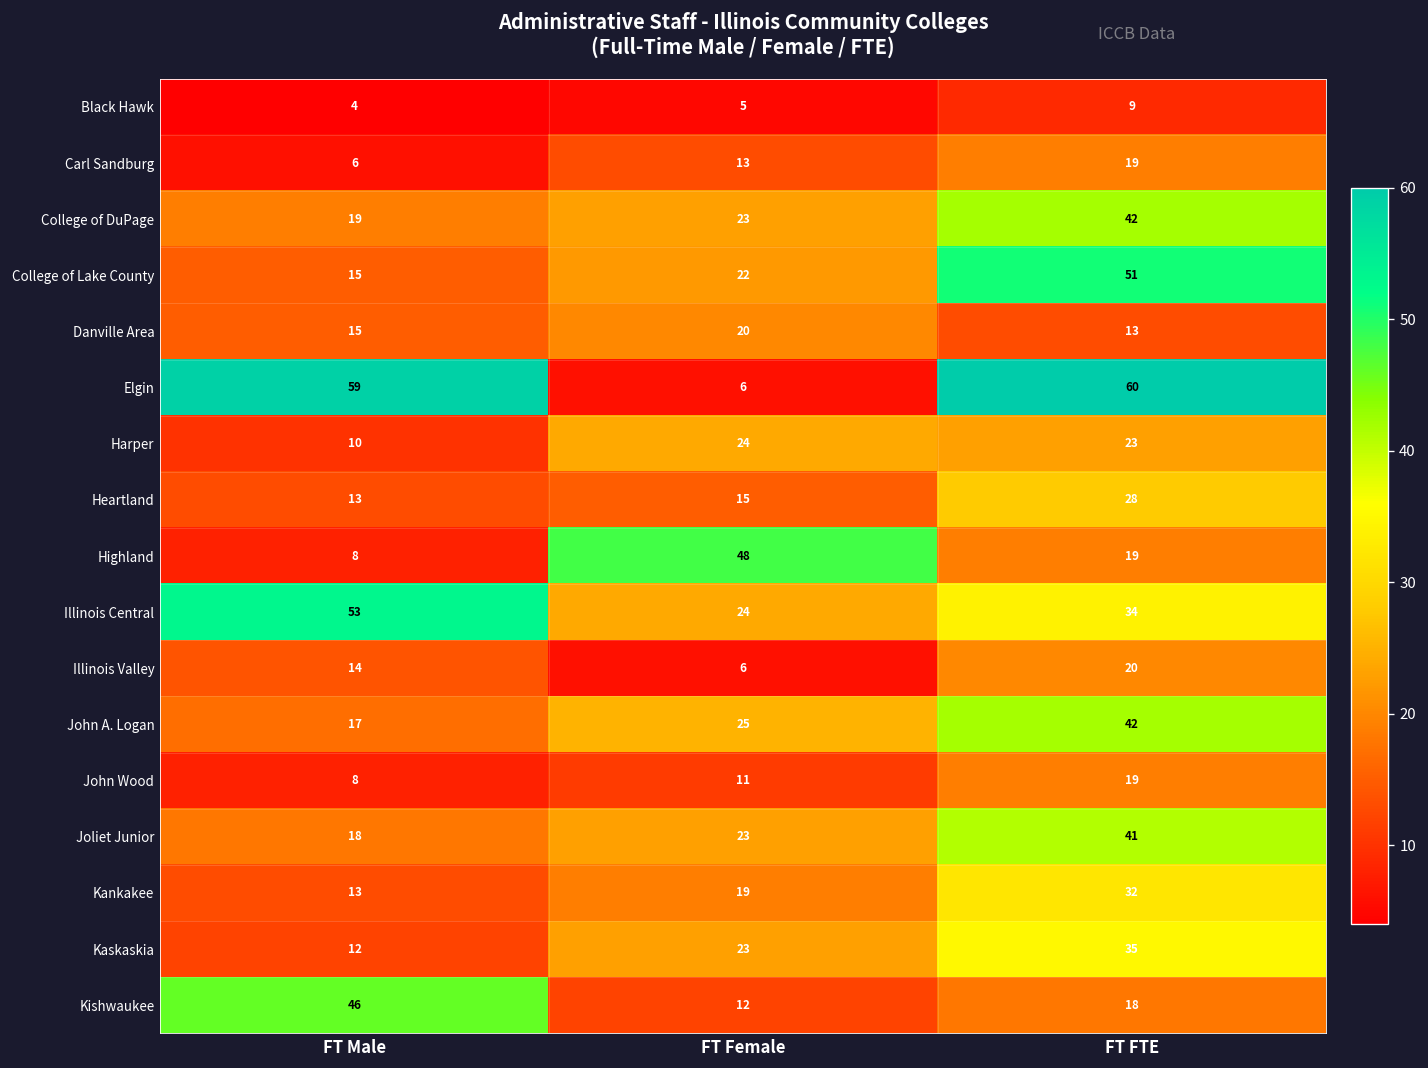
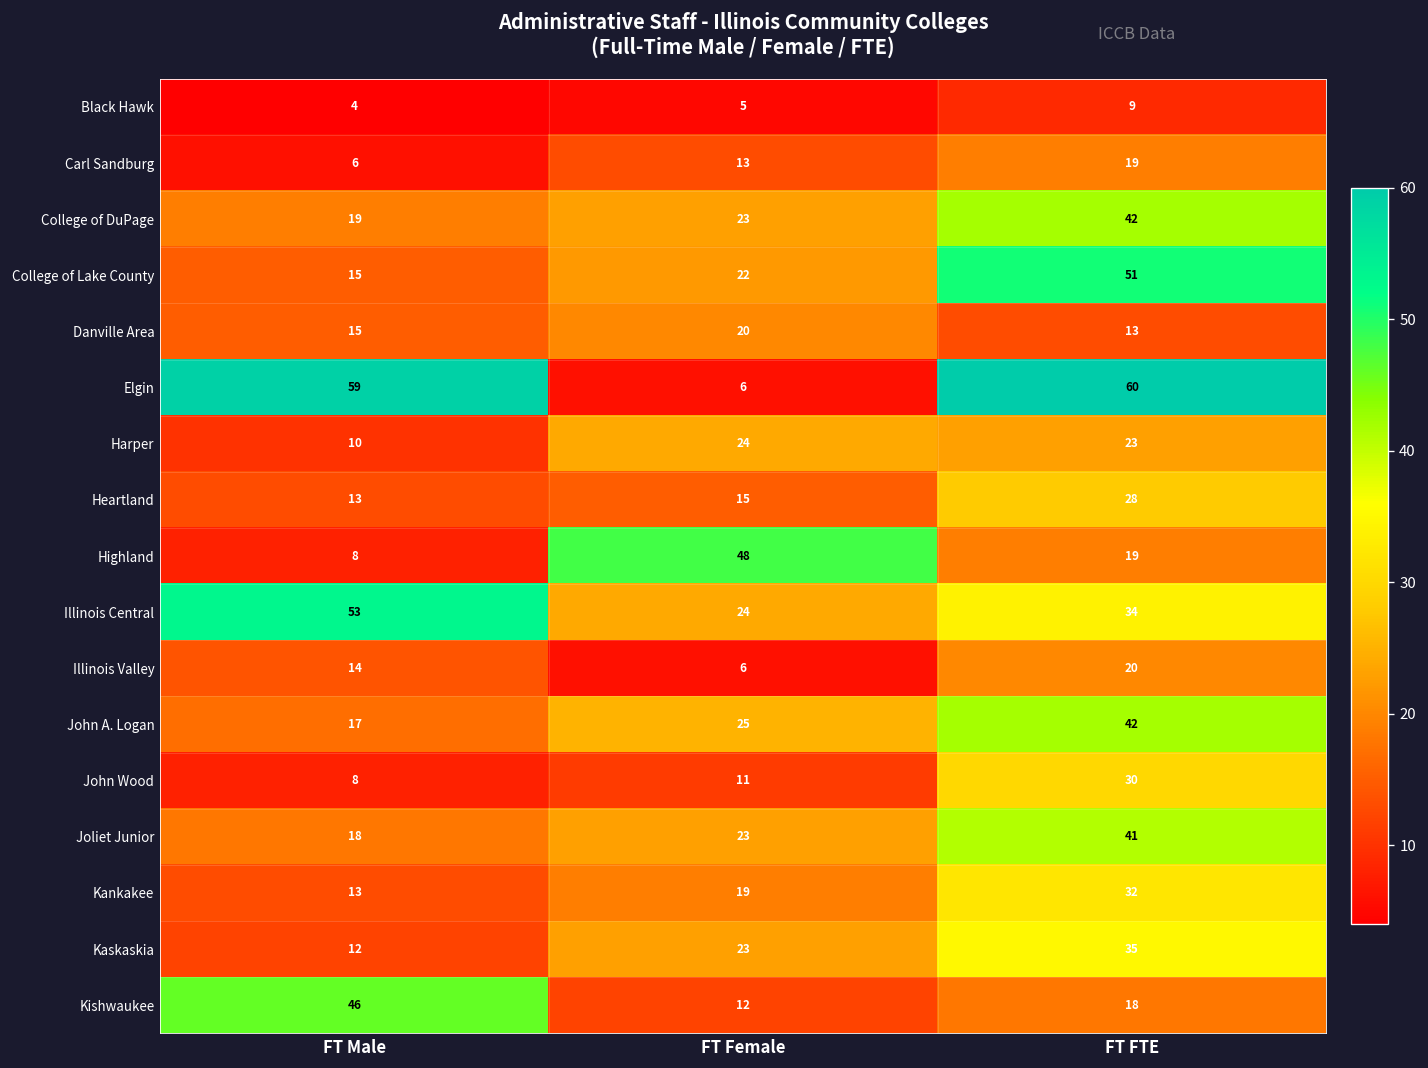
John Wood, FT FTE: 19 -> 30
